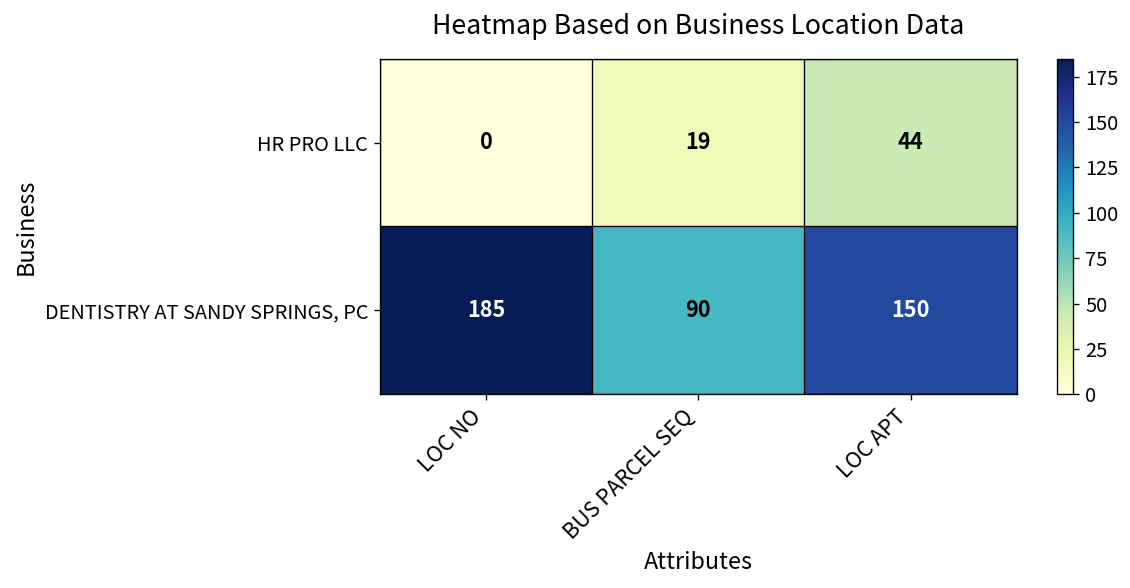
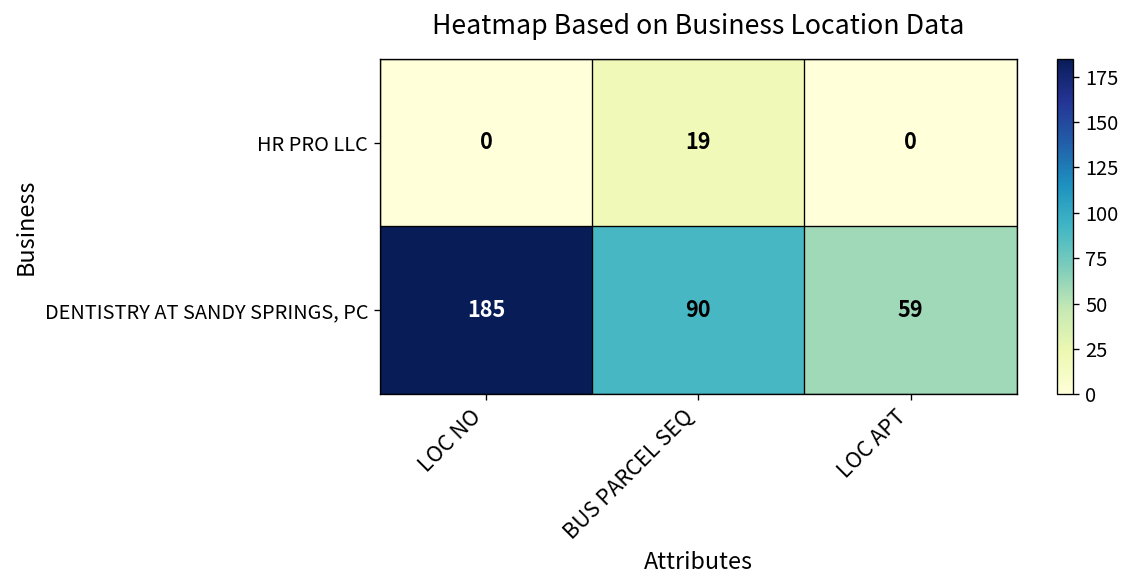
HR PRO LLC, LOC APT: 44 -> 0
DENTISTRY AT SANDY SPRINGS, PC, LOC APT: 150 -> 59
